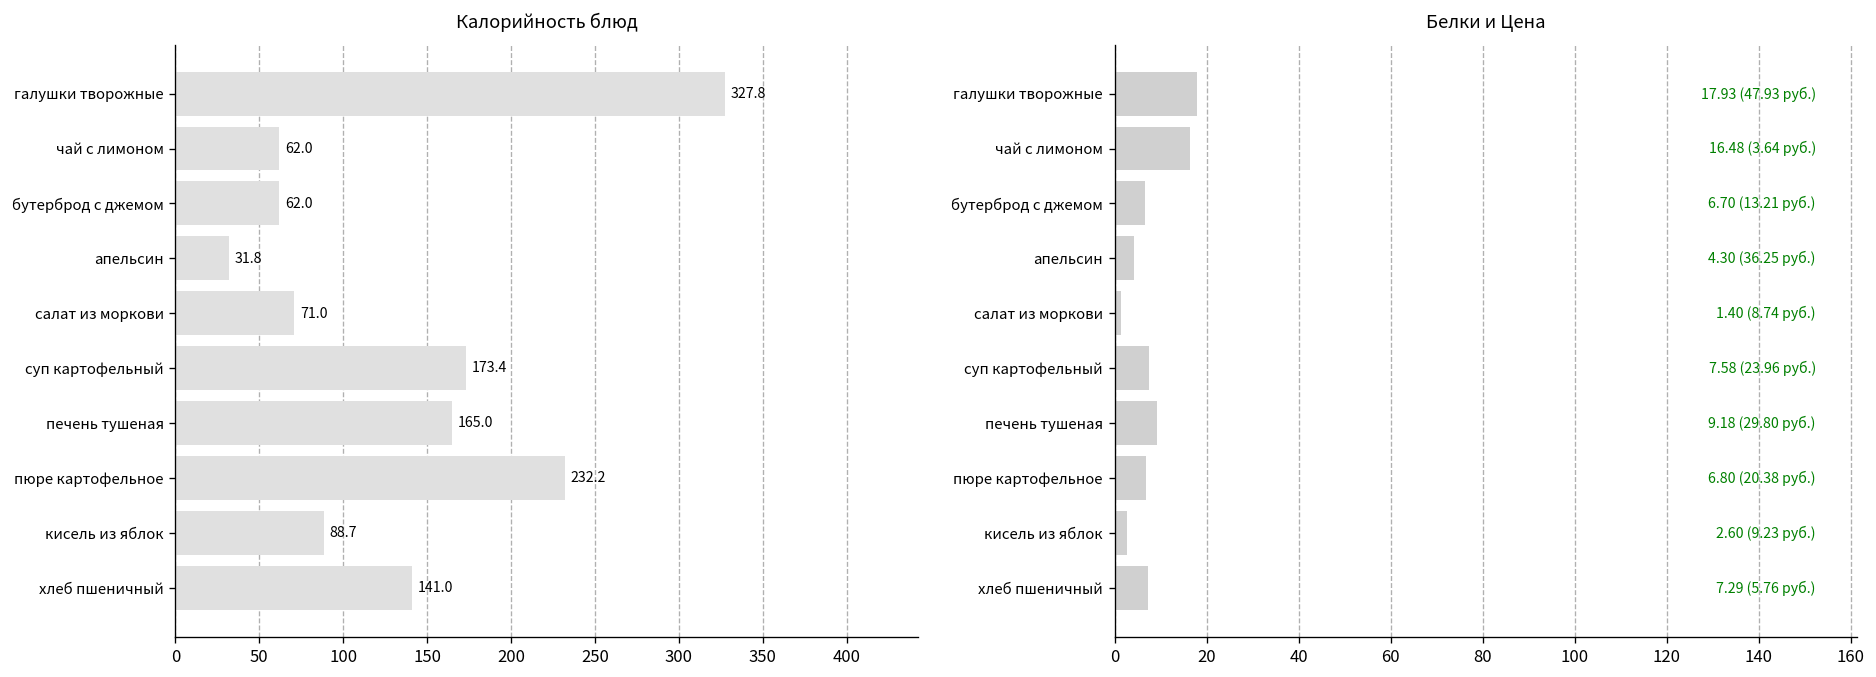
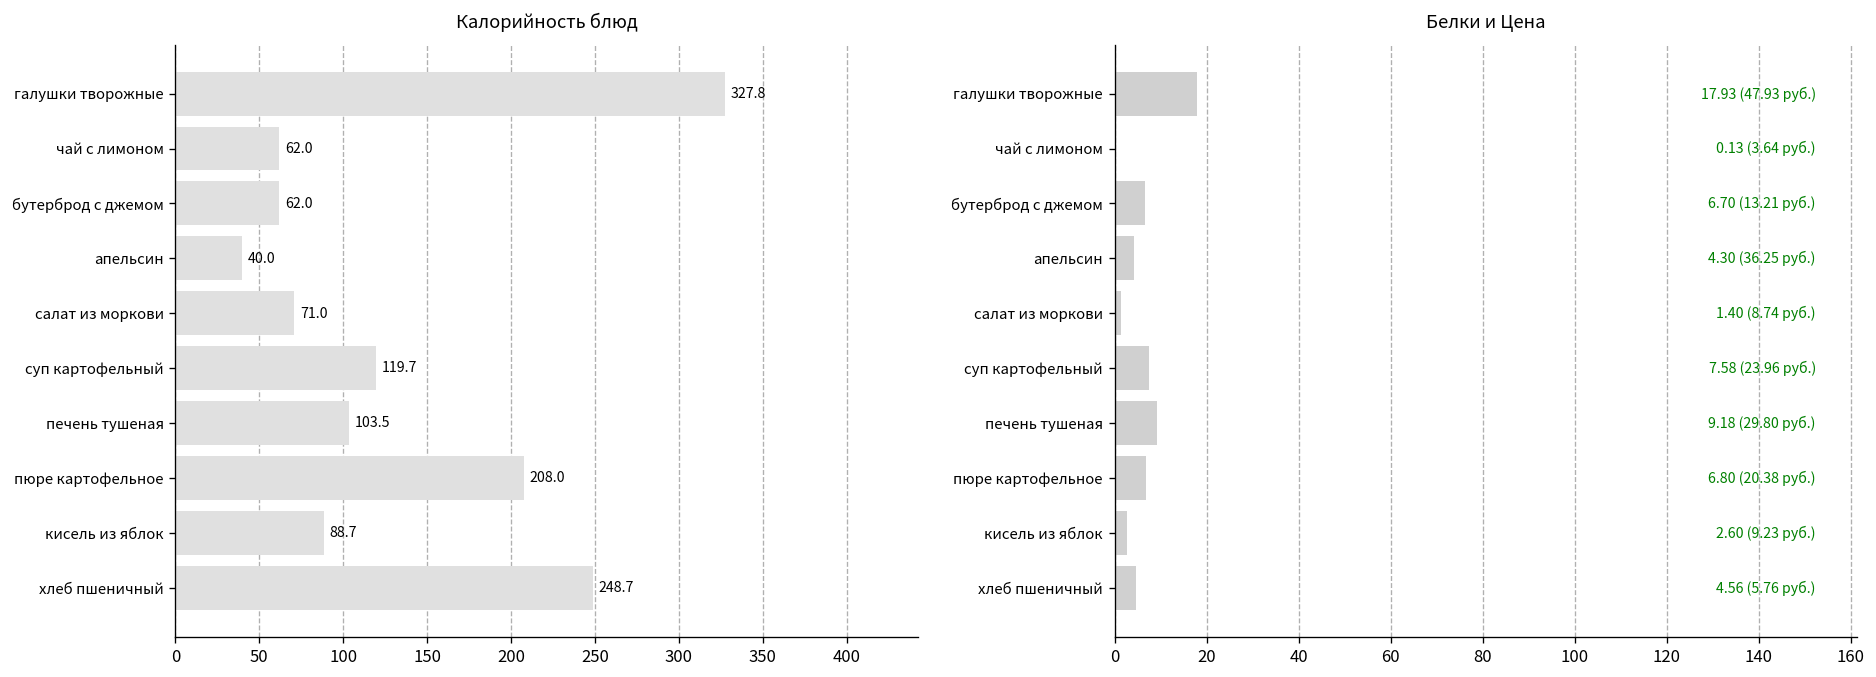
Калорийность блюд, апельсин: 31.8 -> 40.0
Калорийность блюд, суп картофельный: 173.4 -> 119.7
Калорийность блюд, печень тушеная: 165.0 -> 103.5
Калорийность блюд, пюре картофельное: 232.2 -> 208.0
Калорийность блюд, хлеб пшеничный: 141.0 -> 248.7
Белки и Цена, чай с лимоном: 16.48 -> 0.13
Белки и Цена, хлеб пшеничный: 7.29 -> 4.56
